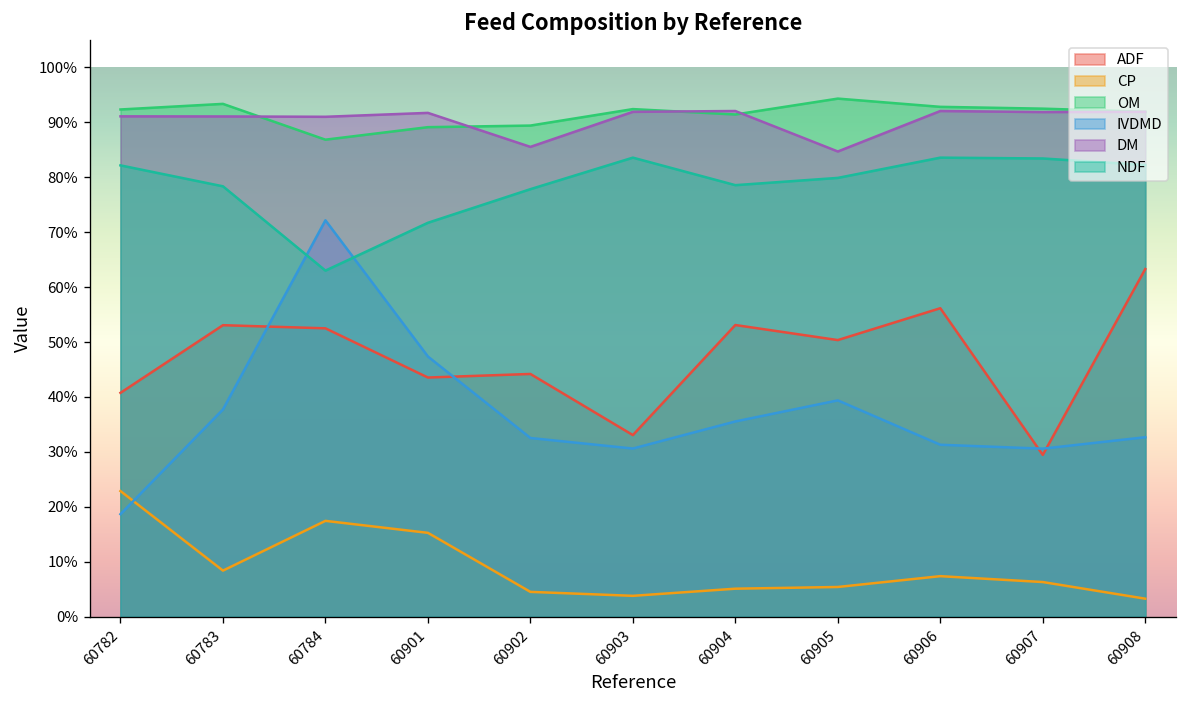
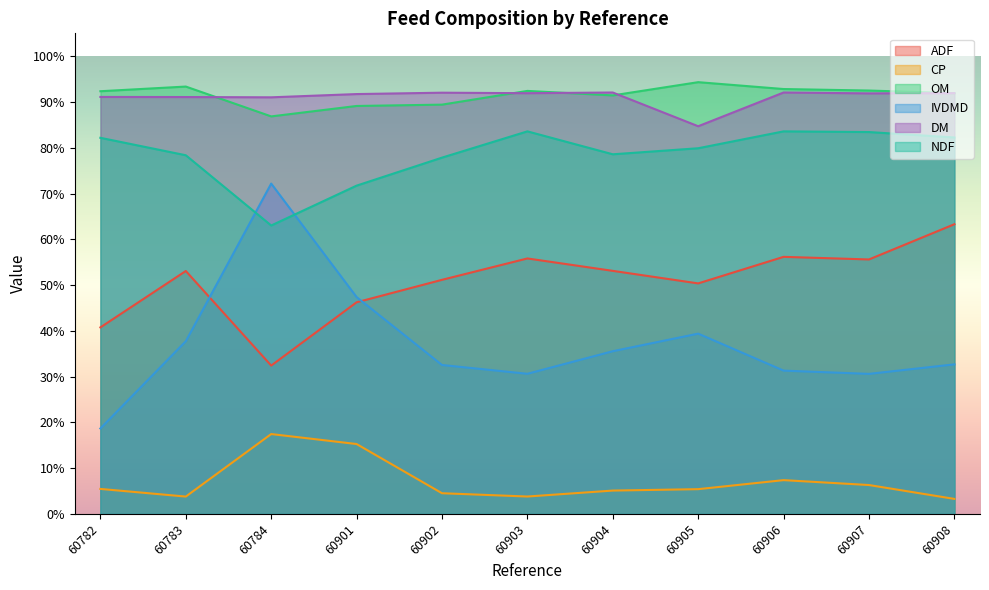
CP, 60782: 23% -> 5%
CP, 60783: 8% -> 4%
ADF, 60784: 53% -> 32%
ADF, 60901: 44% -> 46%
ADF, 60902: 44% -> 51%
DM, 60902: 86% -> 92%
ADF, 60903: 33% -> 56%
ADF, 60907: 29% -> 56%
